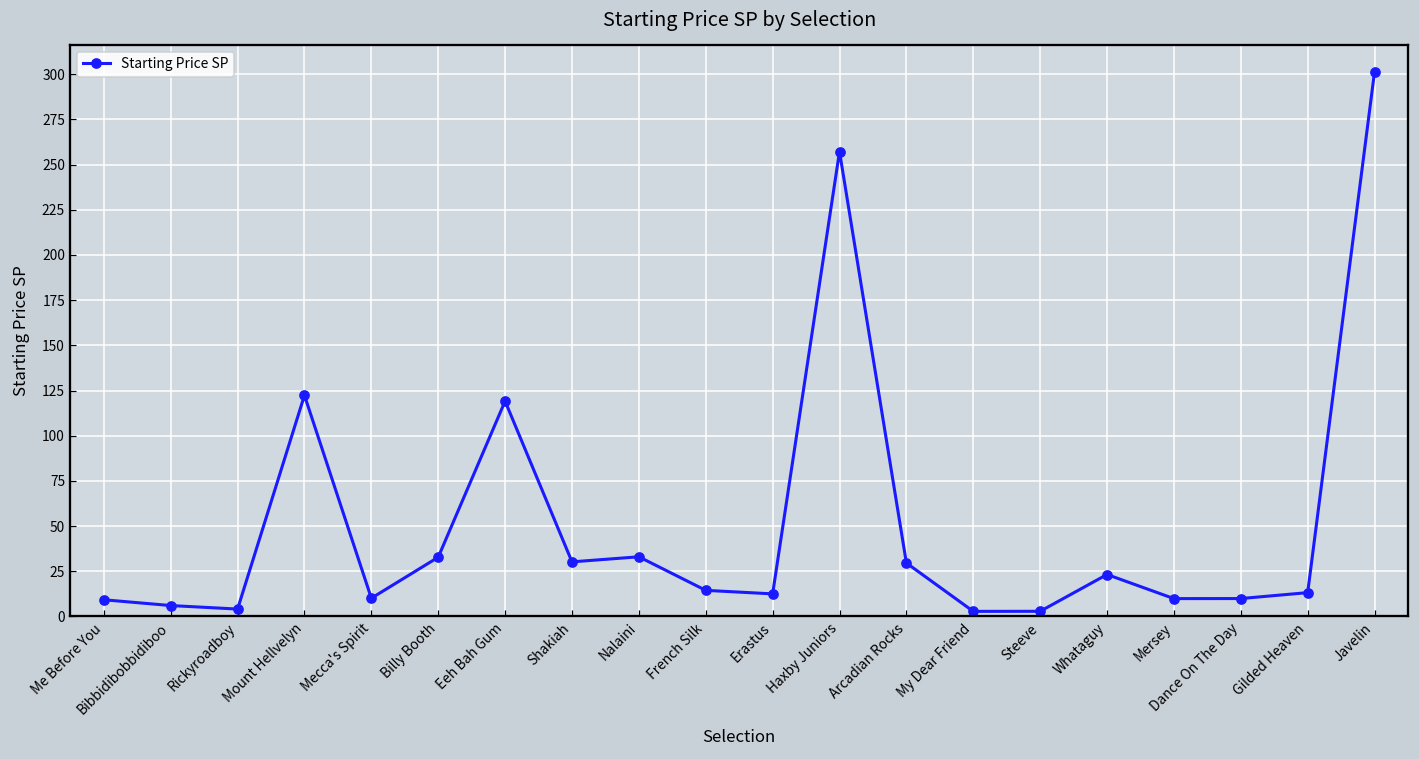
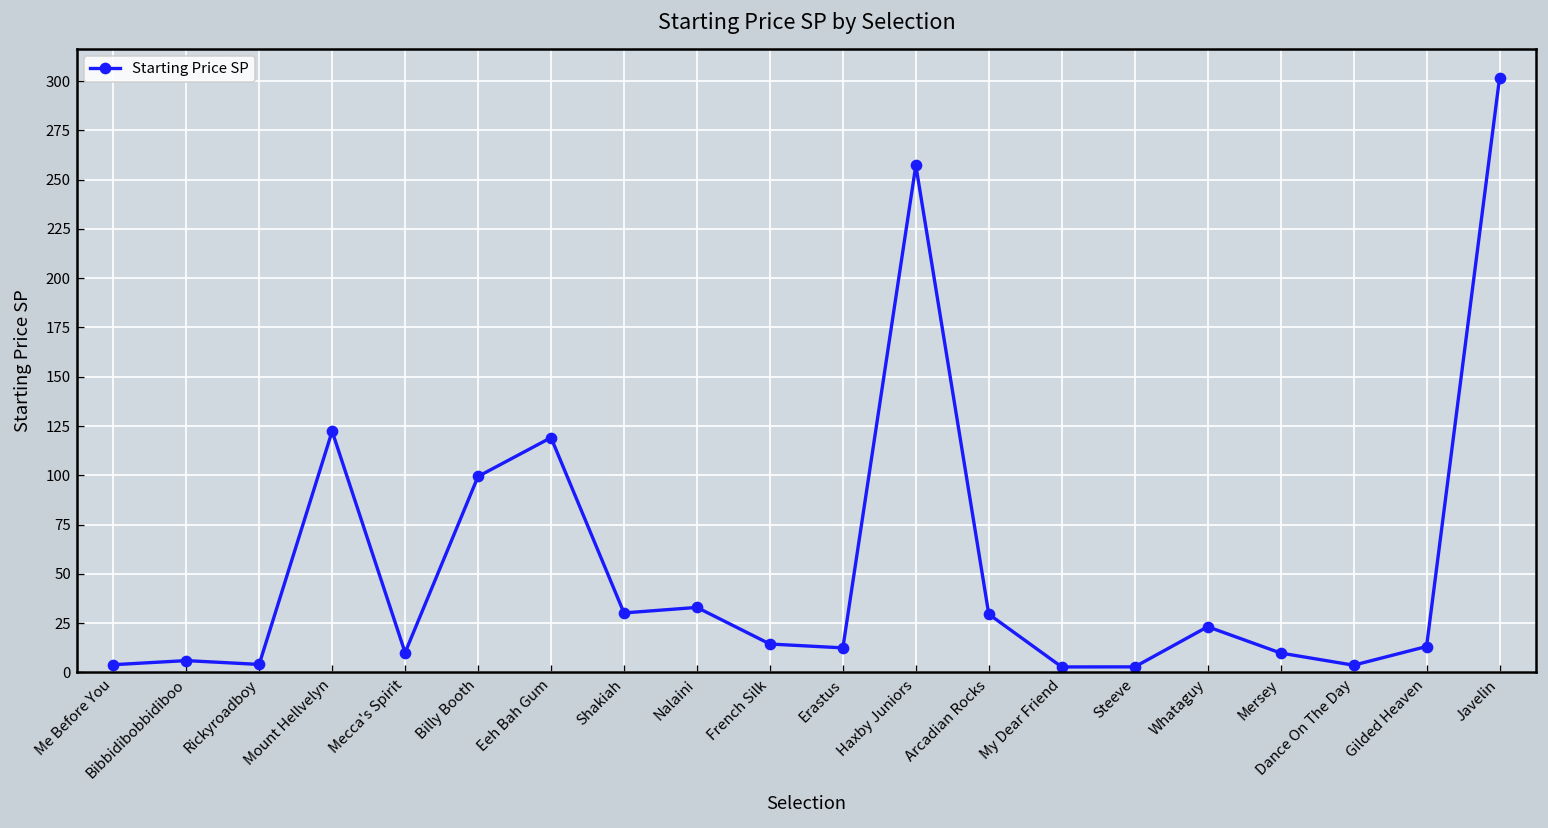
Me Before You: 9 -> 4
Billy Booth: 33 -> 99
Dance On The Day: 10 -> 4
